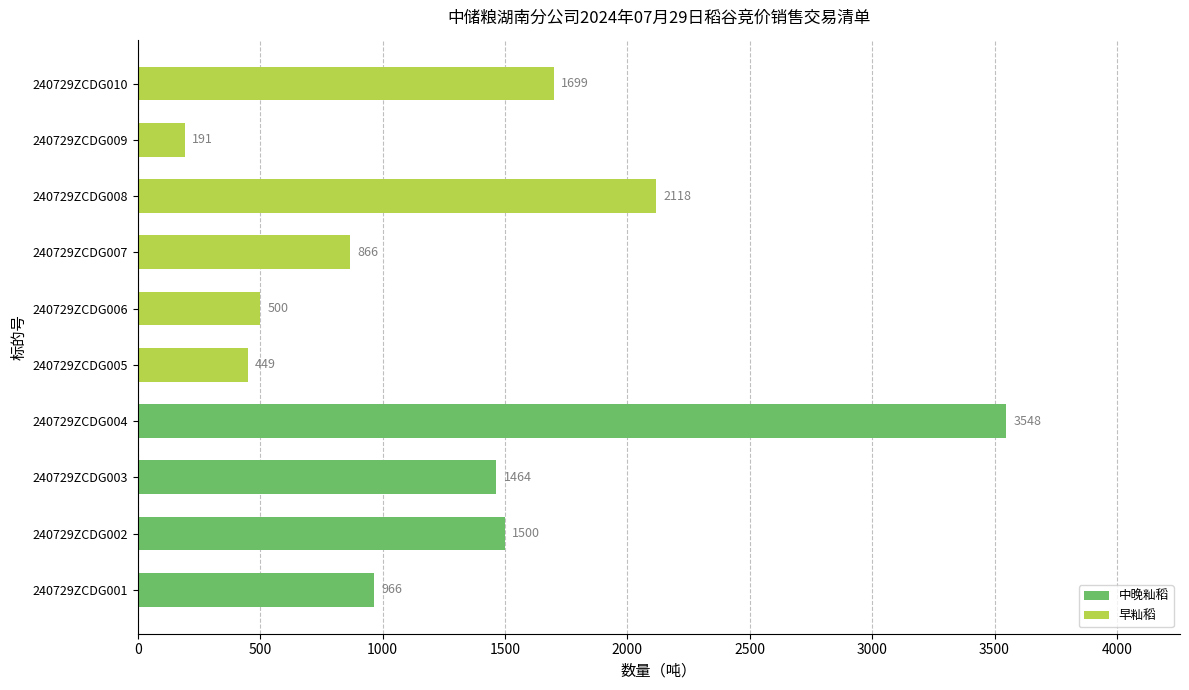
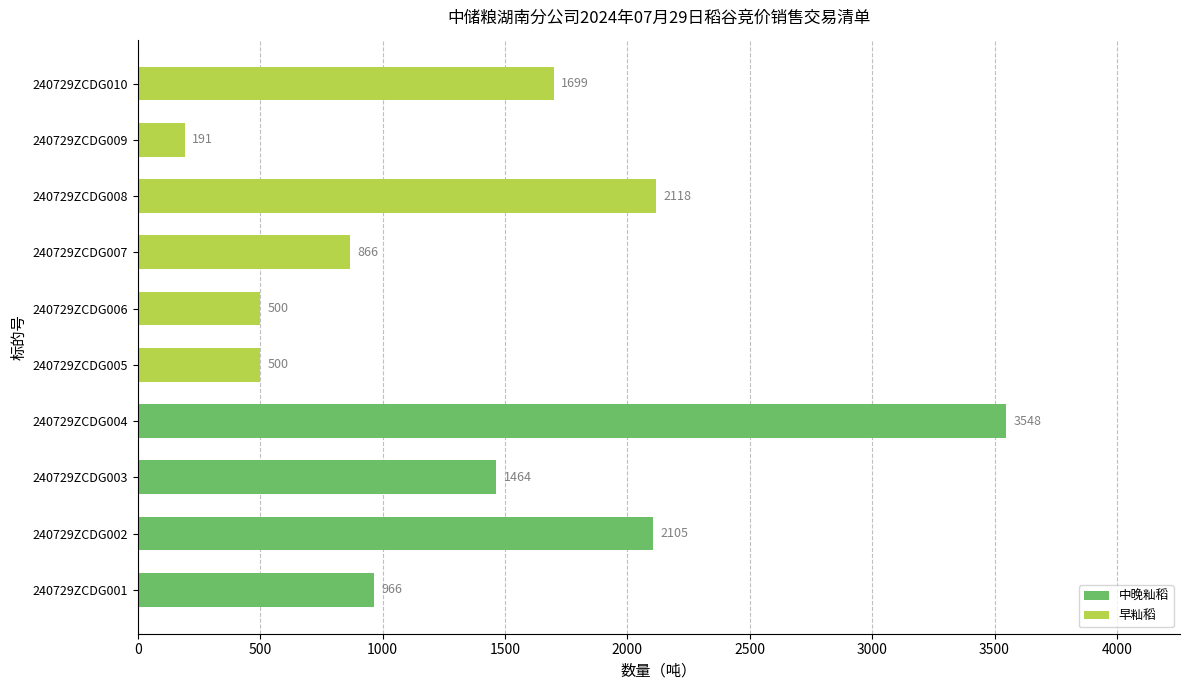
240729ZCDG005: 449 -> 500
240729ZCDG002: 1500 -> 2105
